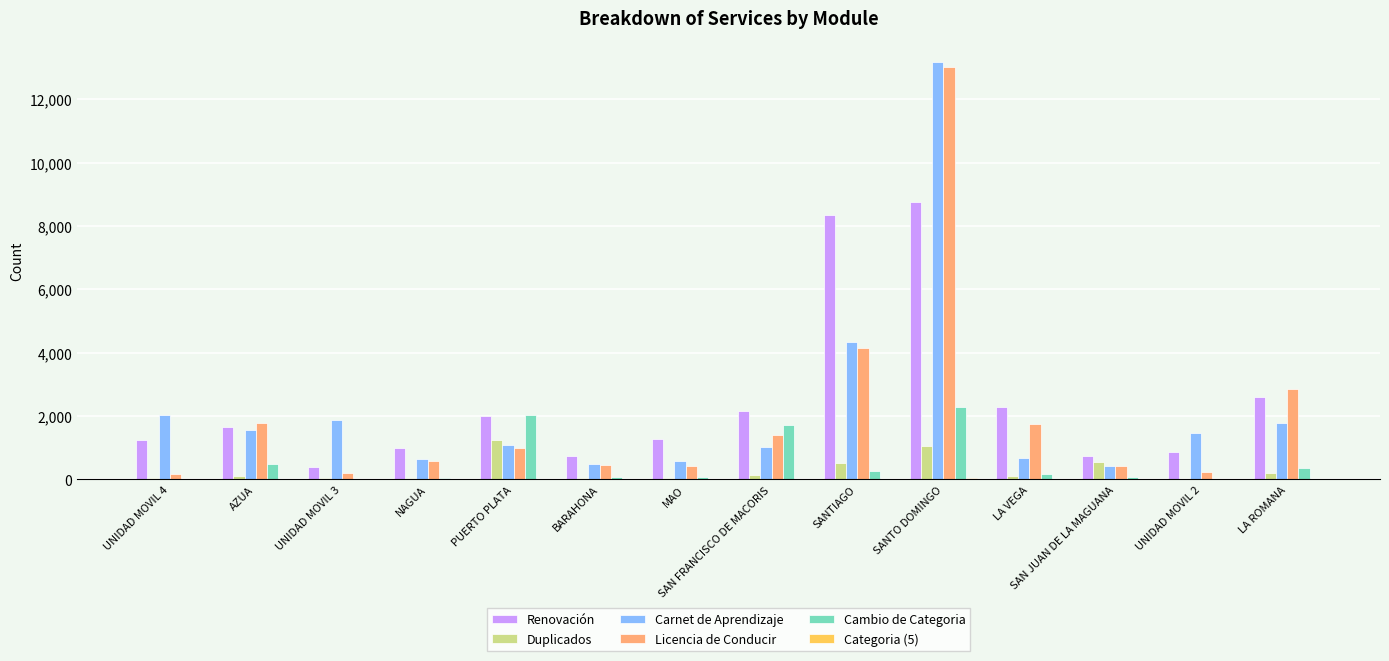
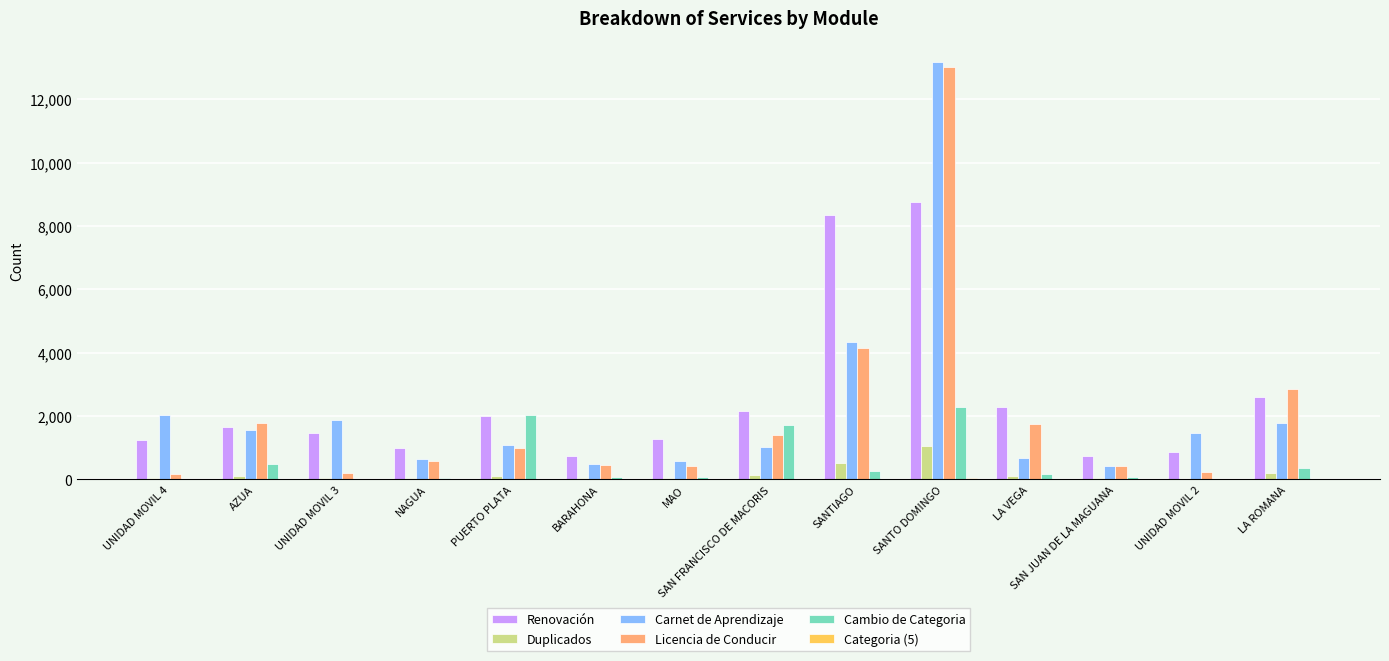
Renovación, UNIDAD MOVIL 3: 400 -> 1,500
Duplicados, PUERTO PLATA: 1,300 -> 100
Duplicados, SAN JUAN DE LA MAGUANA: 600 -> 0
